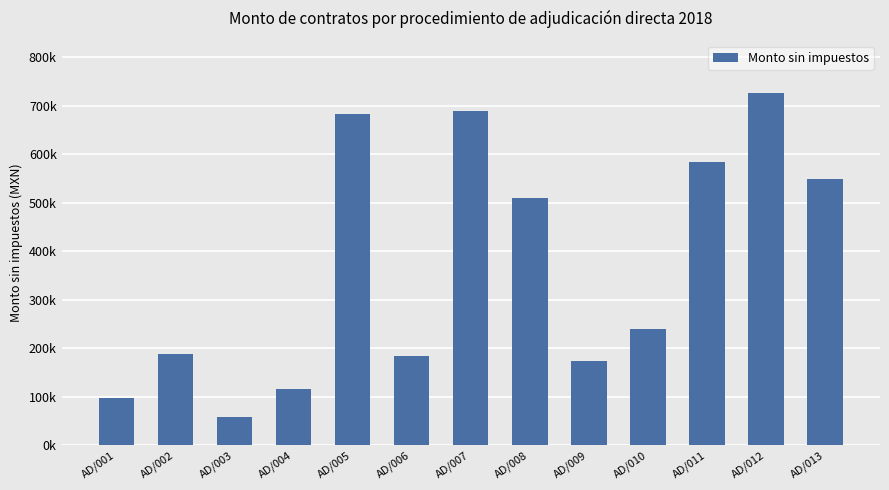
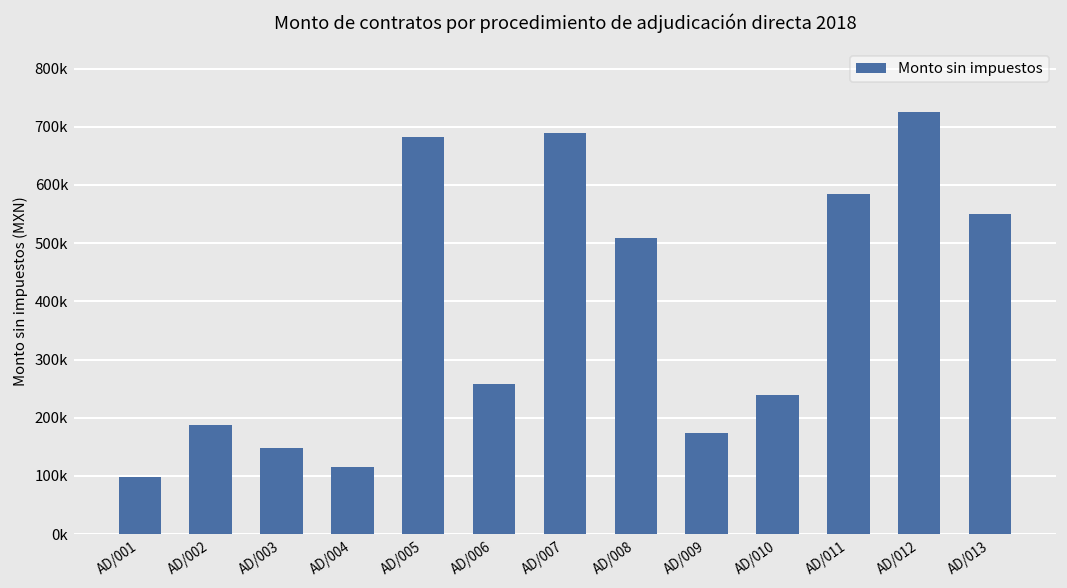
AD/003: 60000 -> 150000
AD/006: 180000 -> 260000
